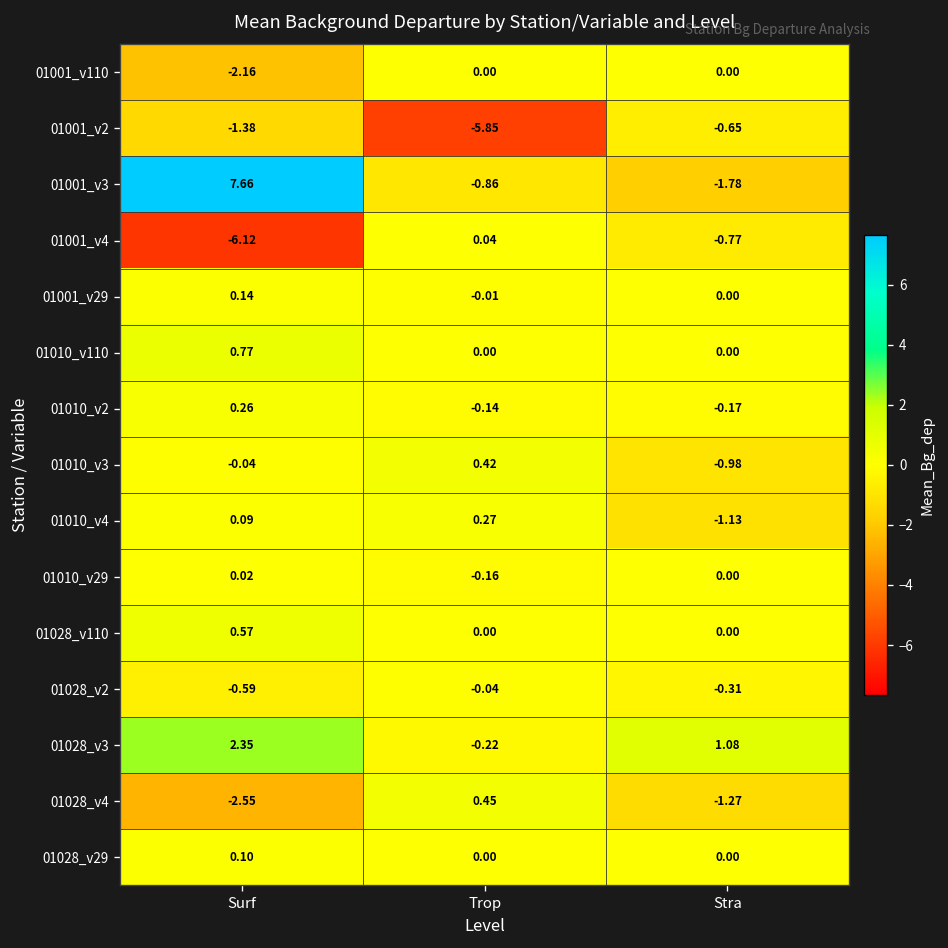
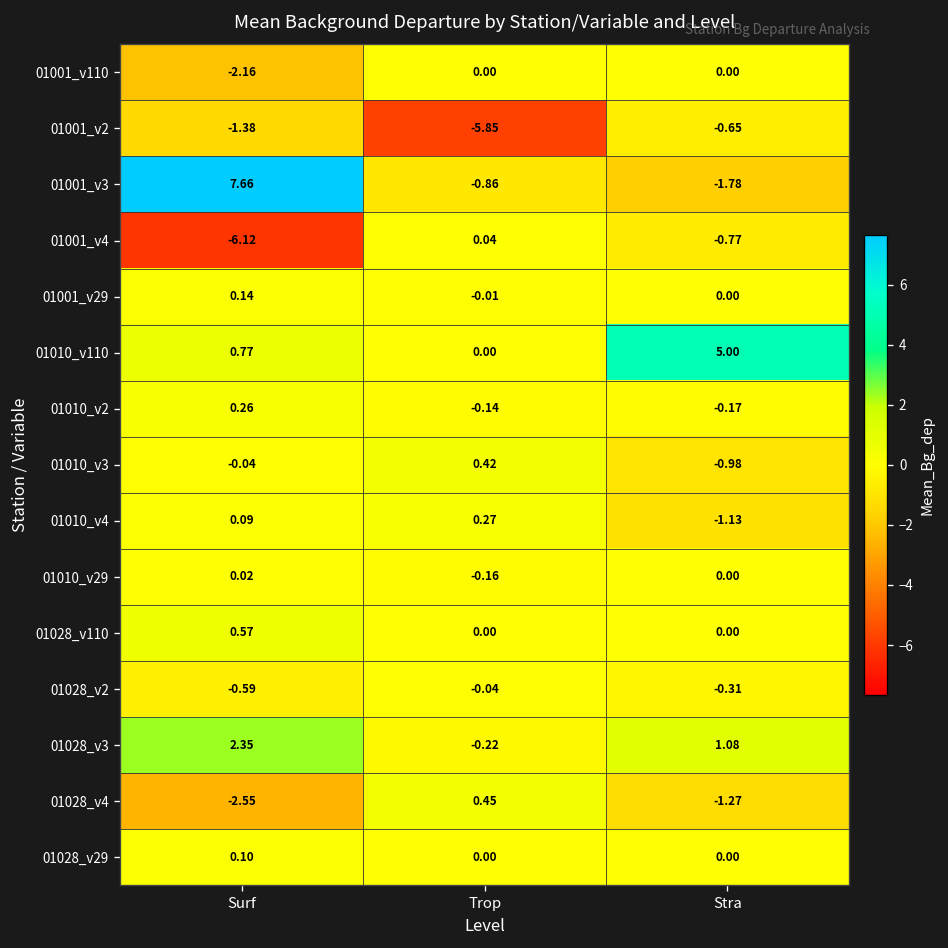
01010_v110, Stra: 0.00 -> 5.00
